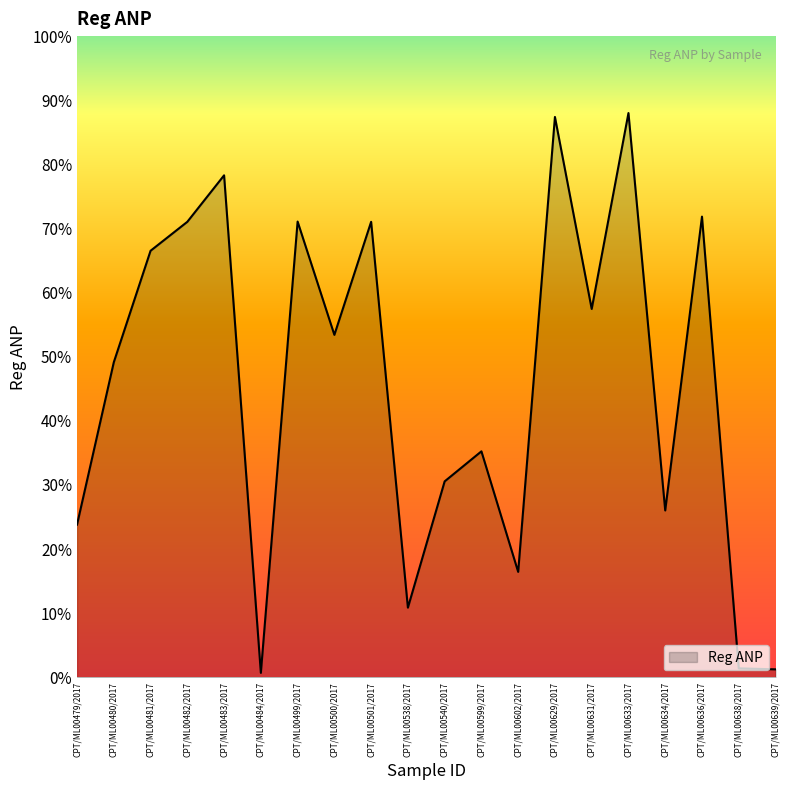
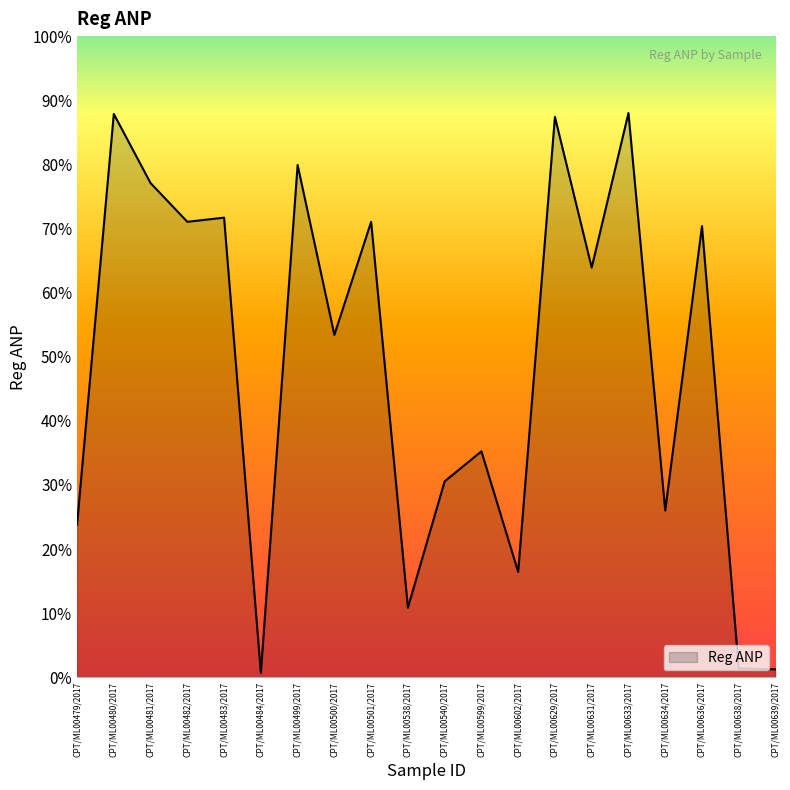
CPT/ML00480/2017: 49% -> 88%
CPT/ML00481/2017: 67% -> 77%
CPT/ML00483/2017: 78% -> 72%
CPT/ML00499/2017: 71% -> 80%
CPT/ML00631/2017: 57% -> 64%
CPT/ML00636/2017: 72% -> 70%
